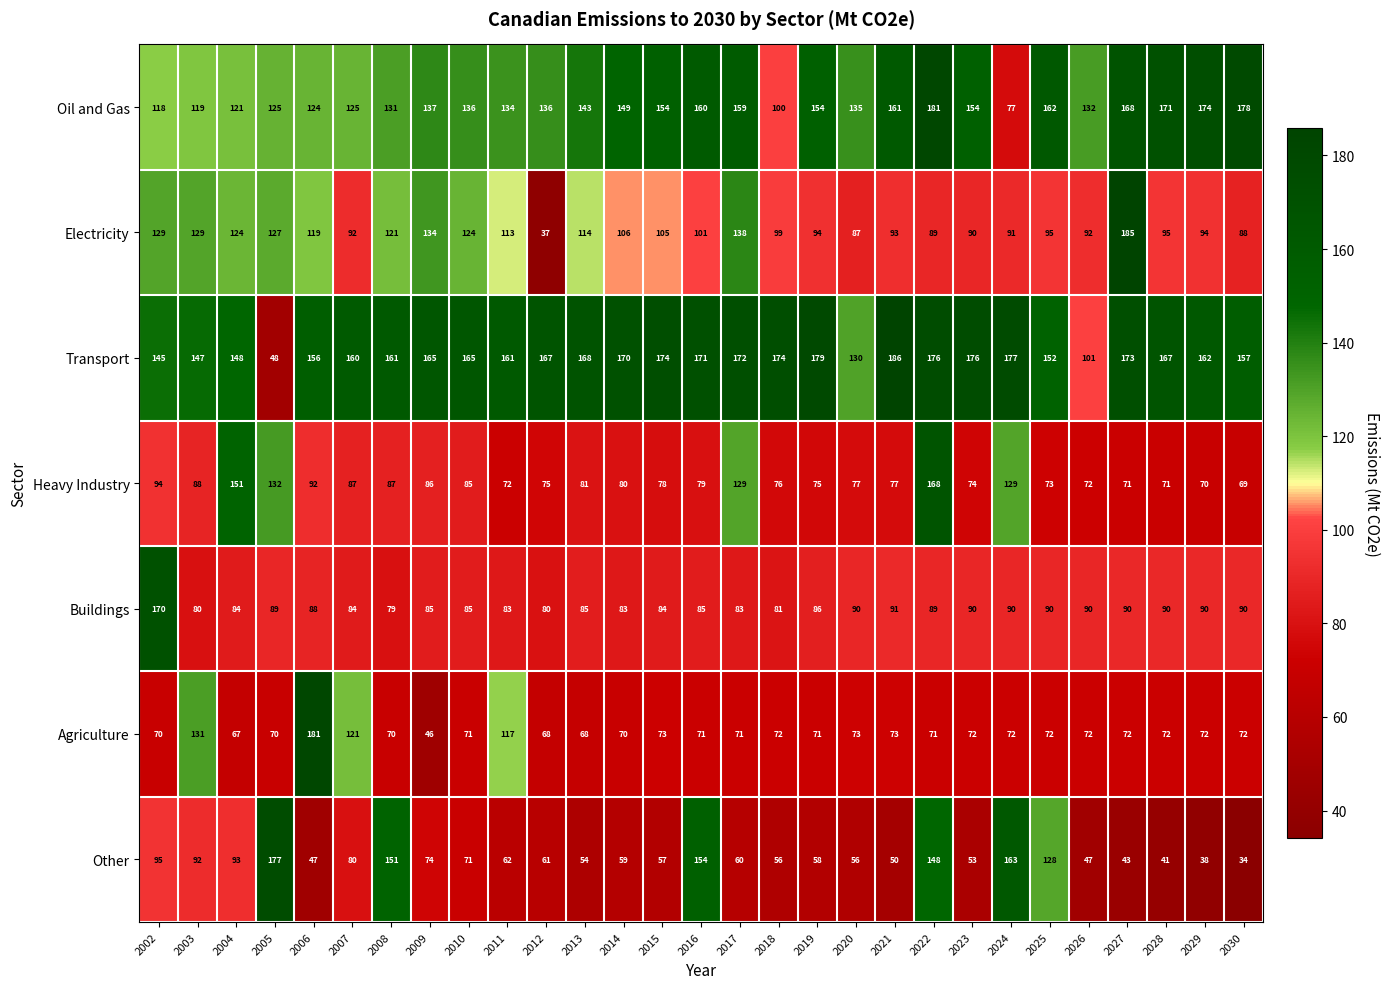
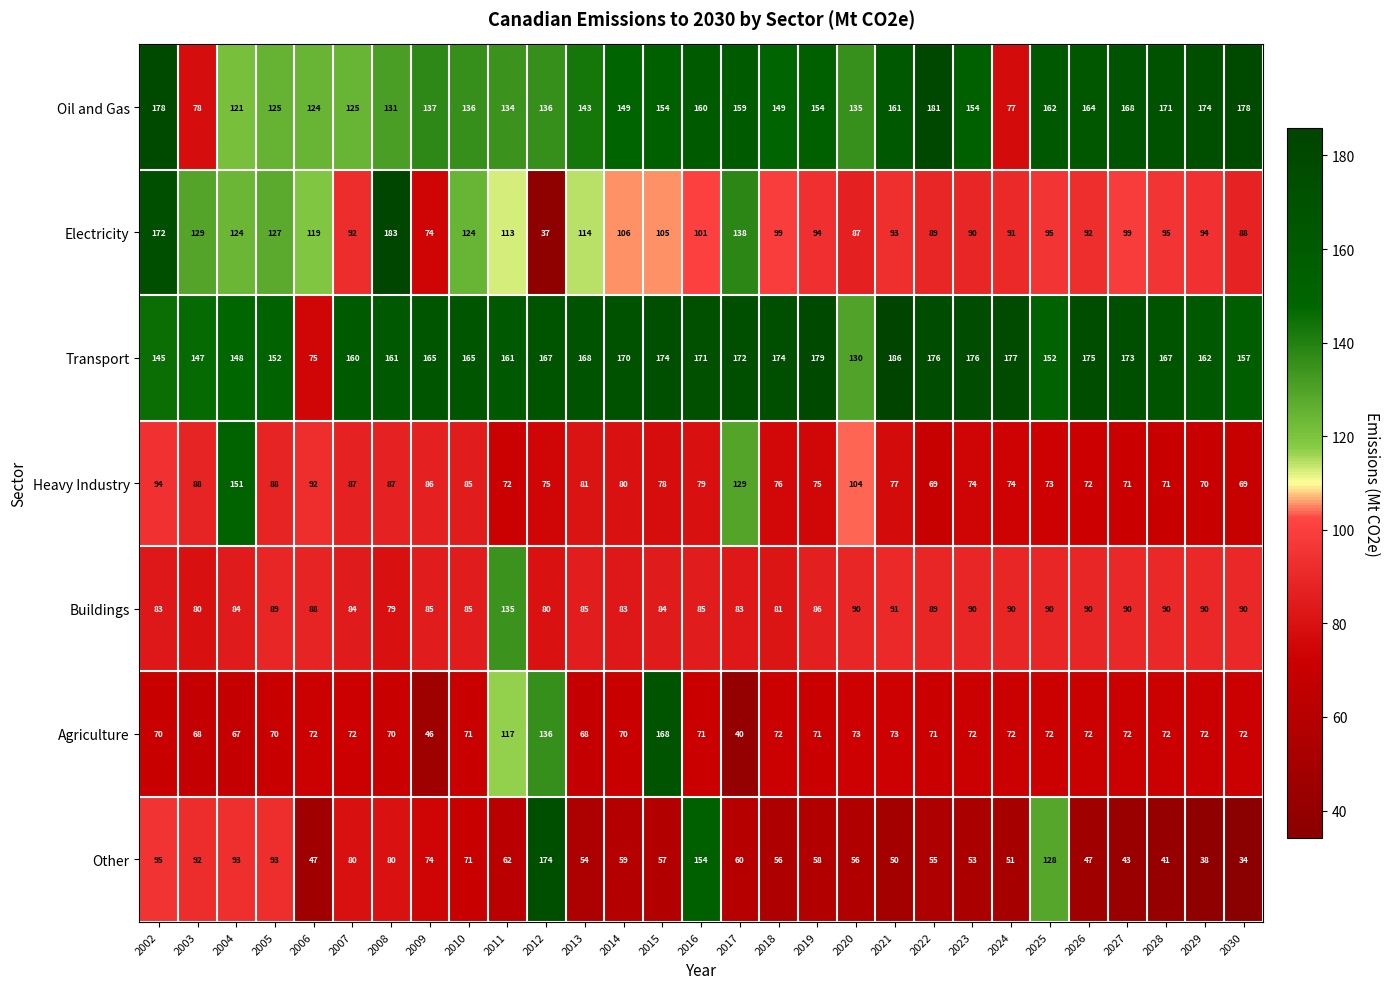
Oil and Gas, 2002: 118 -> 178
Oil and Gas, 2003: 119 -> 78
Oil and Gas, 2018: 100 -> 149
Oil and Gas, 2026: 132 -> 164
Electricity, 2002: 129 -> 172
Electricity, 2008: 121 -> 183
Electricity, 2009: 134 -> 74
Electricity, 2027: 185 -> 99
Transport, 2005: 48 -> 152
Transport, 2006: 156 -> 75
Transport, 2026: 101 -> 175
Heavy Industry, 2005: 132 -> 88
Heavy Industry, 2020: 77 -> 104
Heavy Industry, 2022: 168 -> 69
Heavy Industry, 2024: 129 -> 74
Buildings, 2002: 170 -> 83
Buildings, 2011: 83 -> 135
Agriculture, 2003: 131 -> 68
Agriculture, 2006: 181 -> 72
Agriculture, 2007: 121 -> 72
Agriculture, 2012: 68 -> 136
Agriculture, 2015: 73 -> 168
Agriculture, 2017: 71 -> 40
Other, 2005: 177 -> 93
Other, 2008: 151 -> 80
Other, 2012: 61 -> 174
Other, 2022: 148 -> 55
Other, 2024: 163 -> 51
